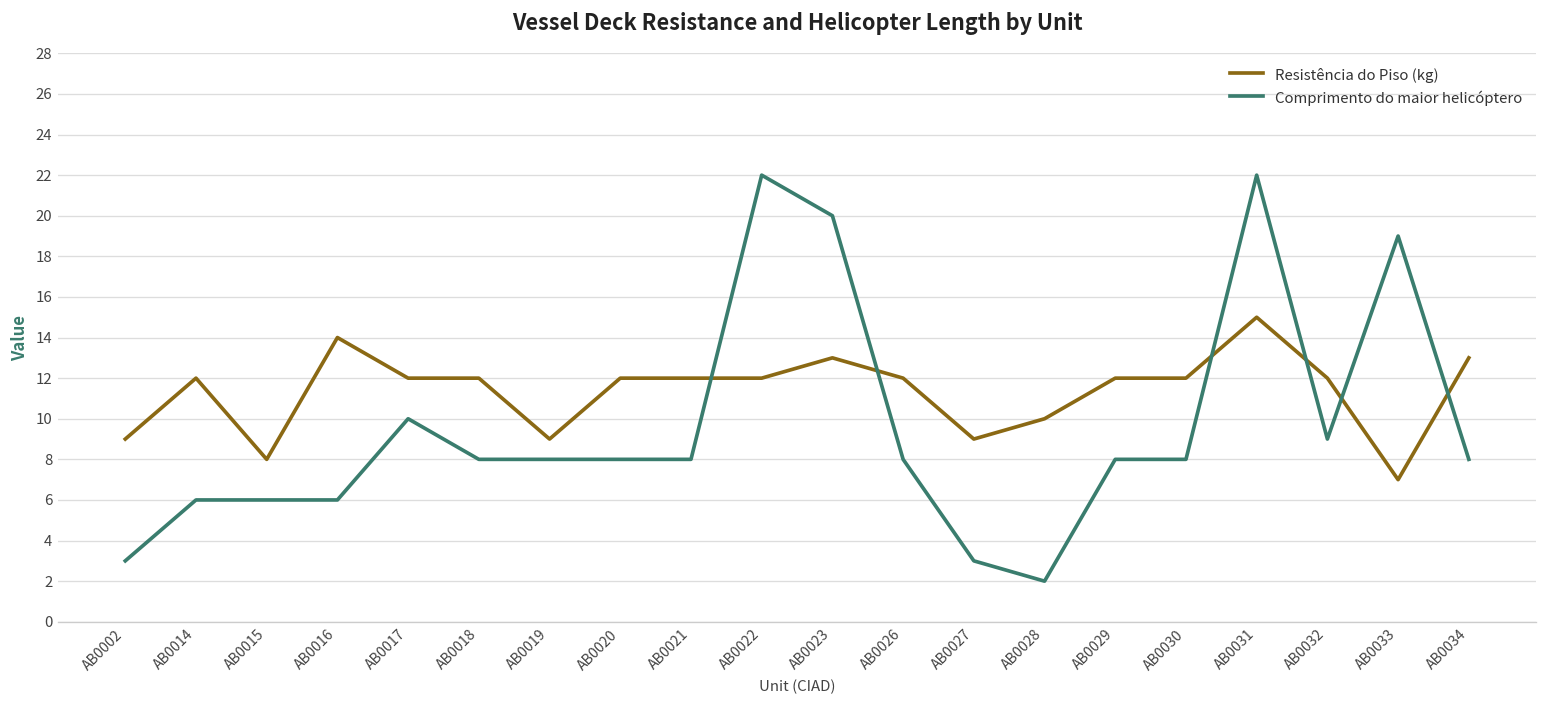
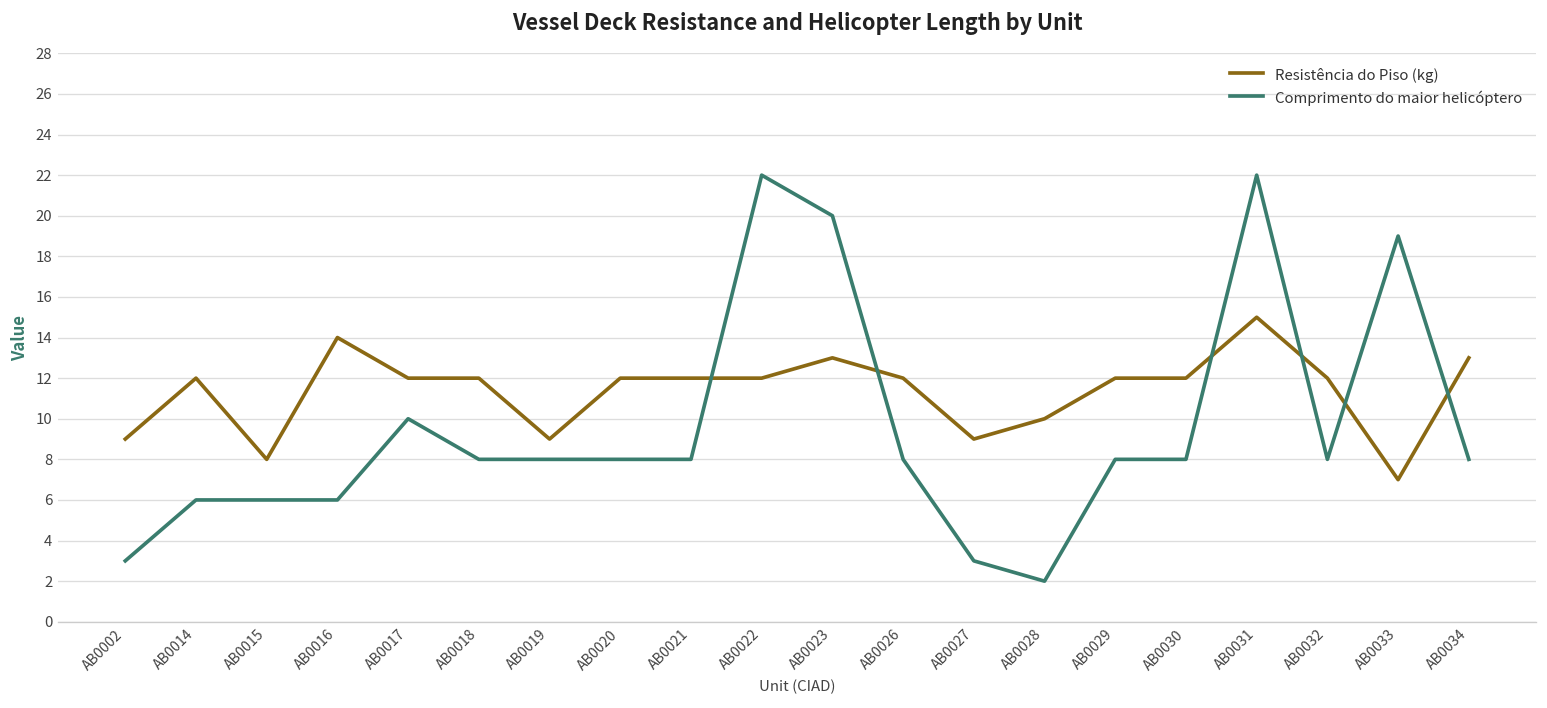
Comprimento do maior helicóptero, AB0032: 9 -> 8
